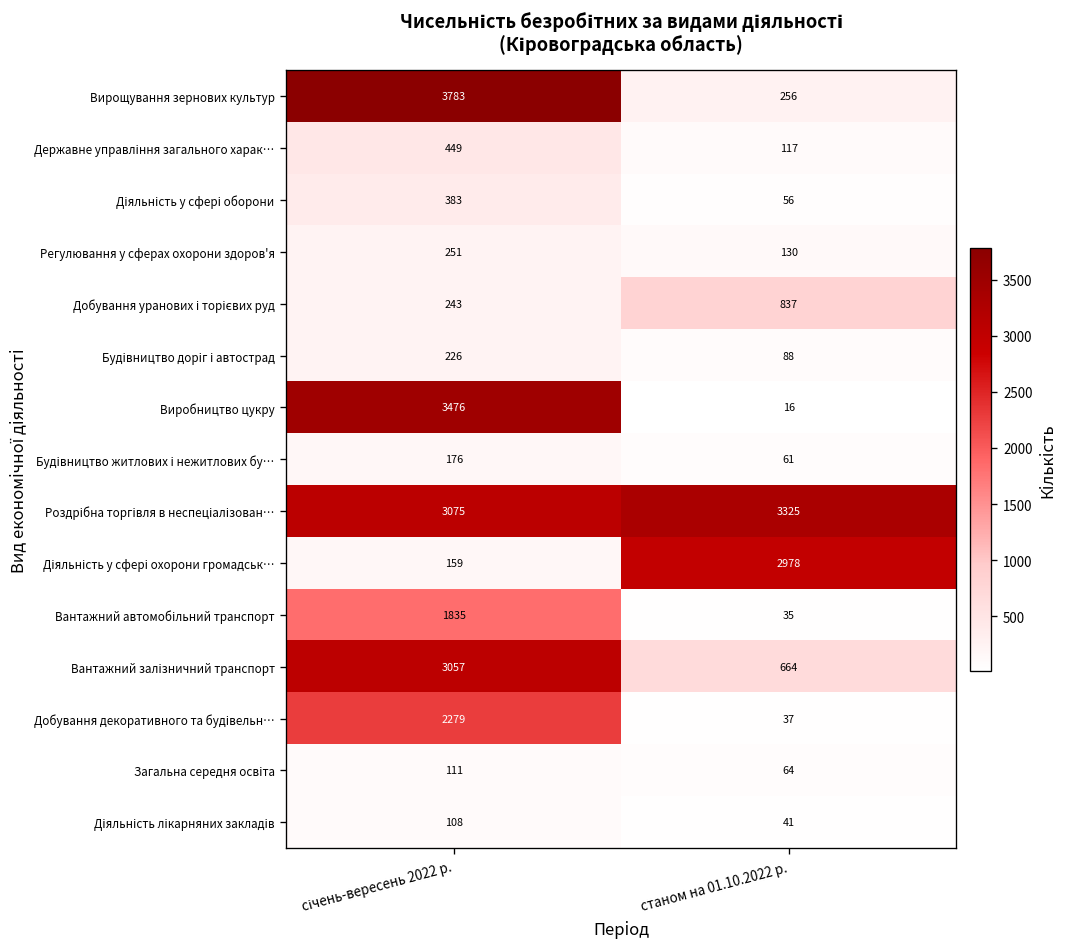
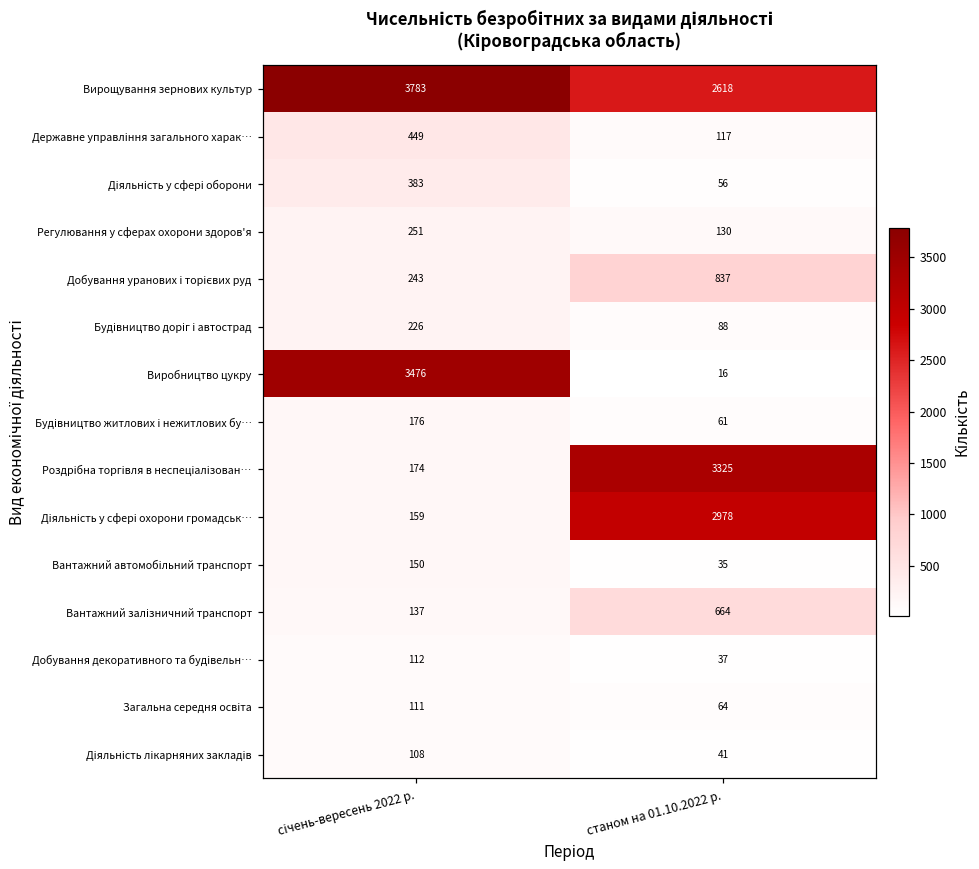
Вирощування зернових культур, станом на 01.10.2022 р.: 256 -> 2618
Роздрібна торгівля в неспеціалізован…, січень-вересень 2022 р.: 3075 -> 174
Вантажний автомобільний транспорт, січень-вересень 2022 р.: 1835 -> 150
Вантажний залізничний транспорт, січень-вересень 2022 р.: 3057 -> 137
Добування декоративного та будівельн…, січень-вересень 2022 р.: 2279 -> 112
